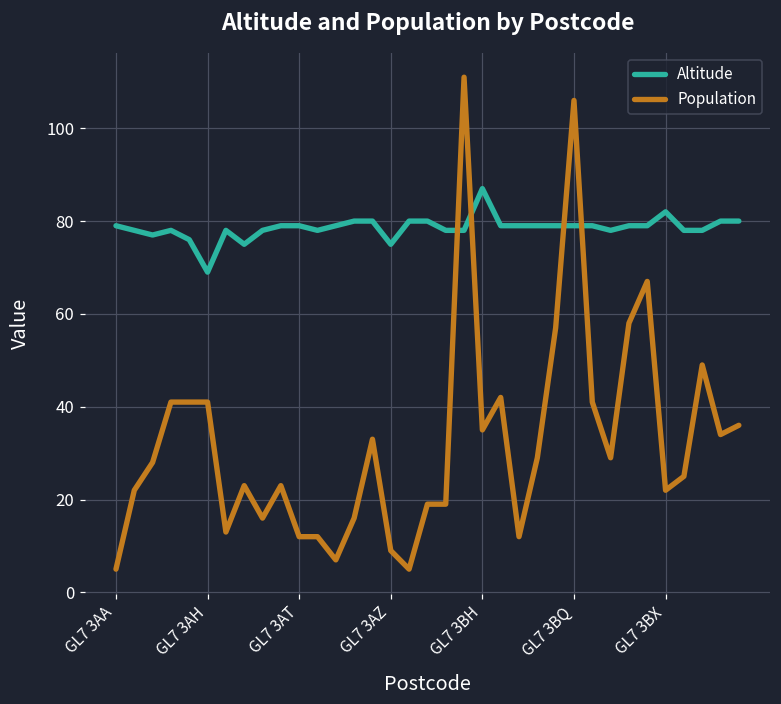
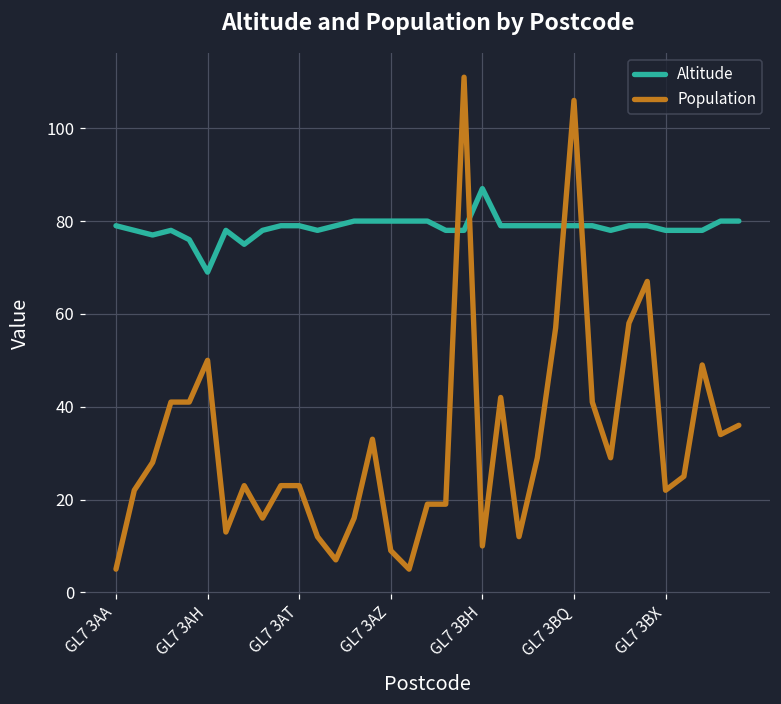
Population, GL7 3AH: 41 -> 50
Population, GL7 3AT: 12 -> 23
Altitude, GL7 3AZ: 75 -> 80
Population, GL7 3BH: 35 -> 10
Altitude, GL7 3BX: 82 -> 78
